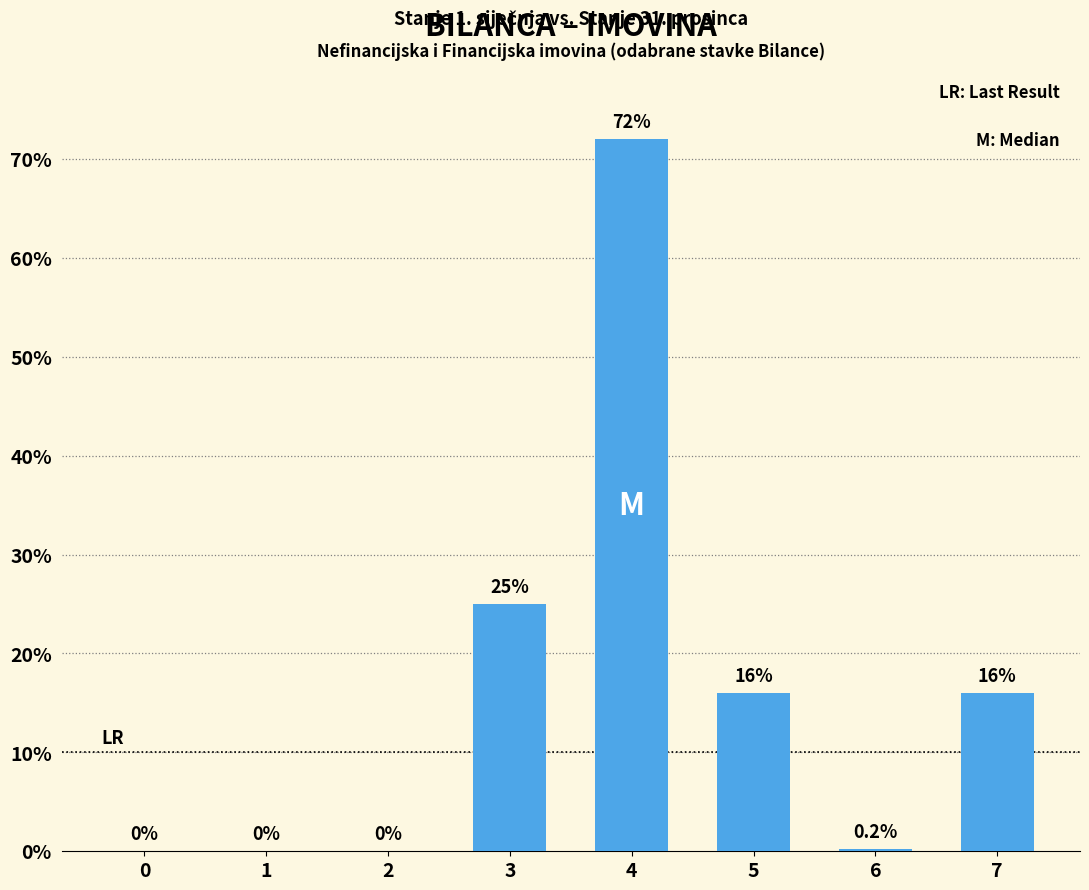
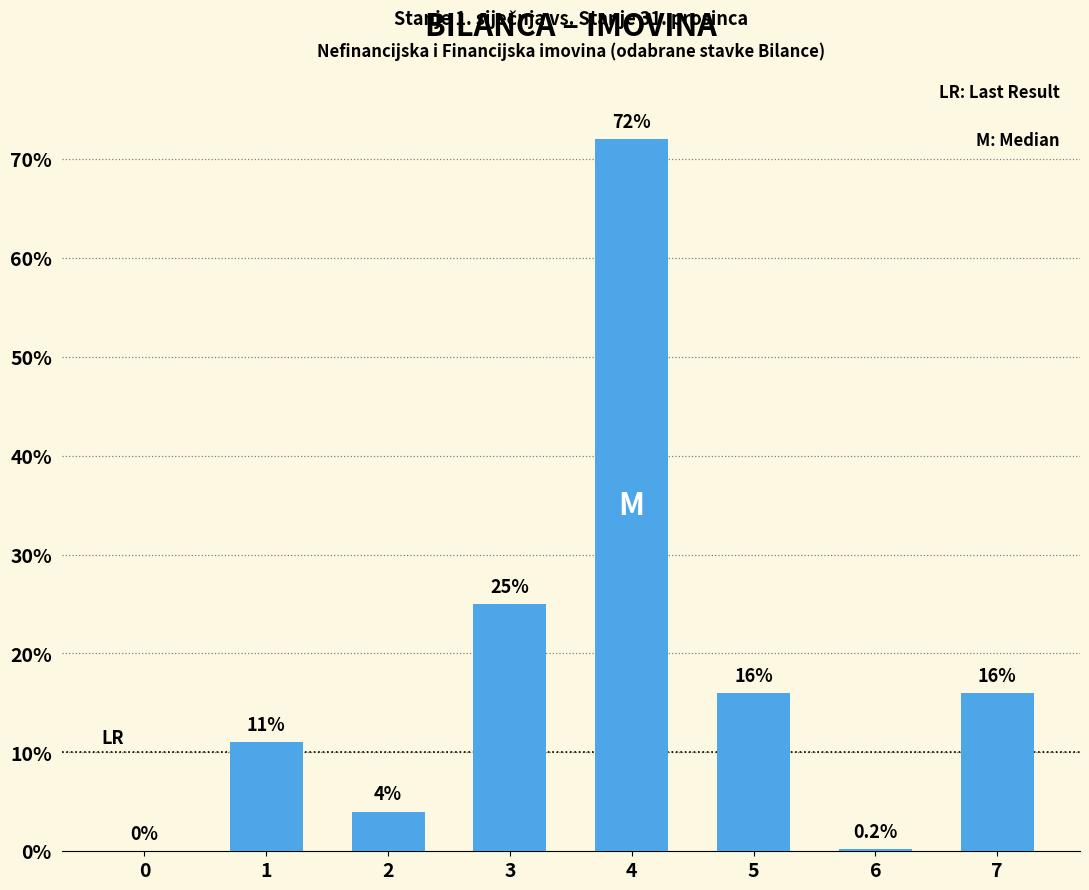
1: 0% -> 11%
2: 0% -> 4%
